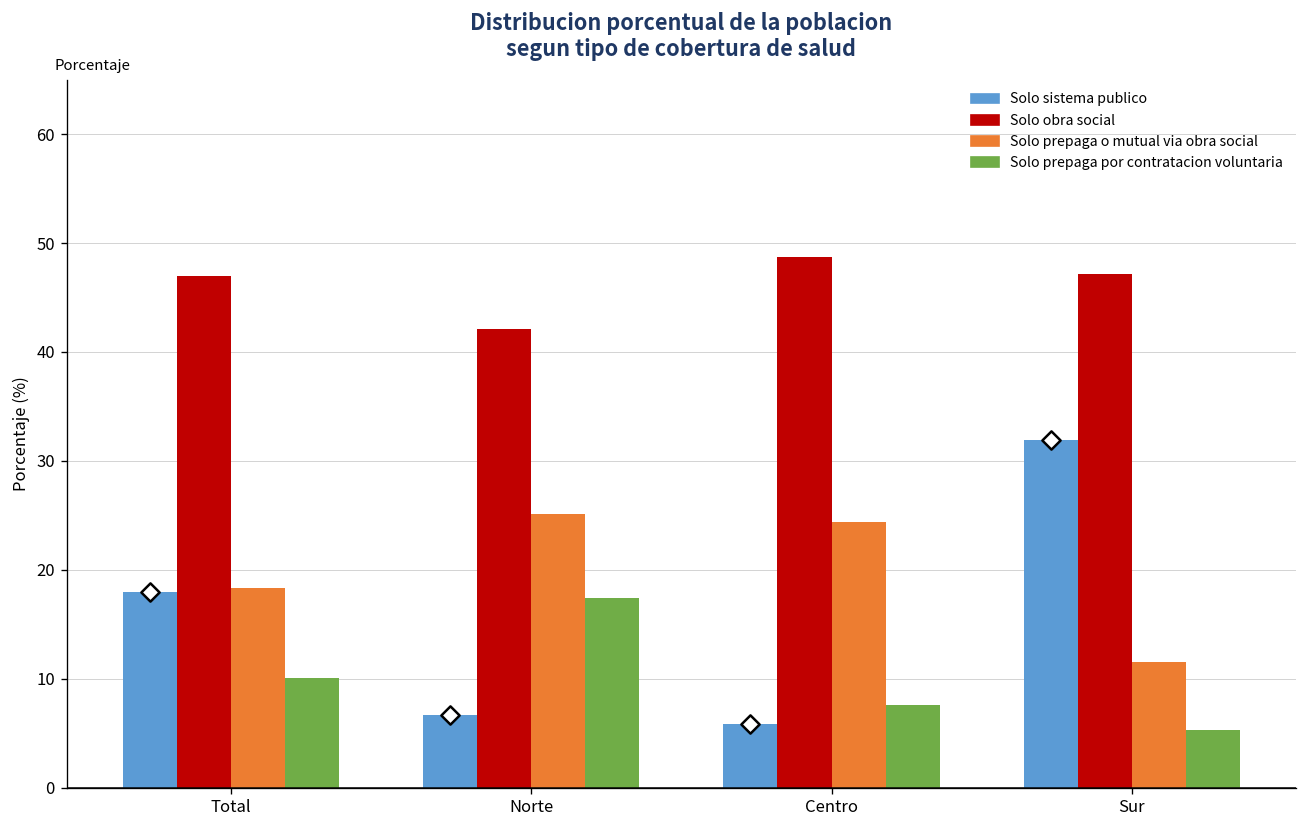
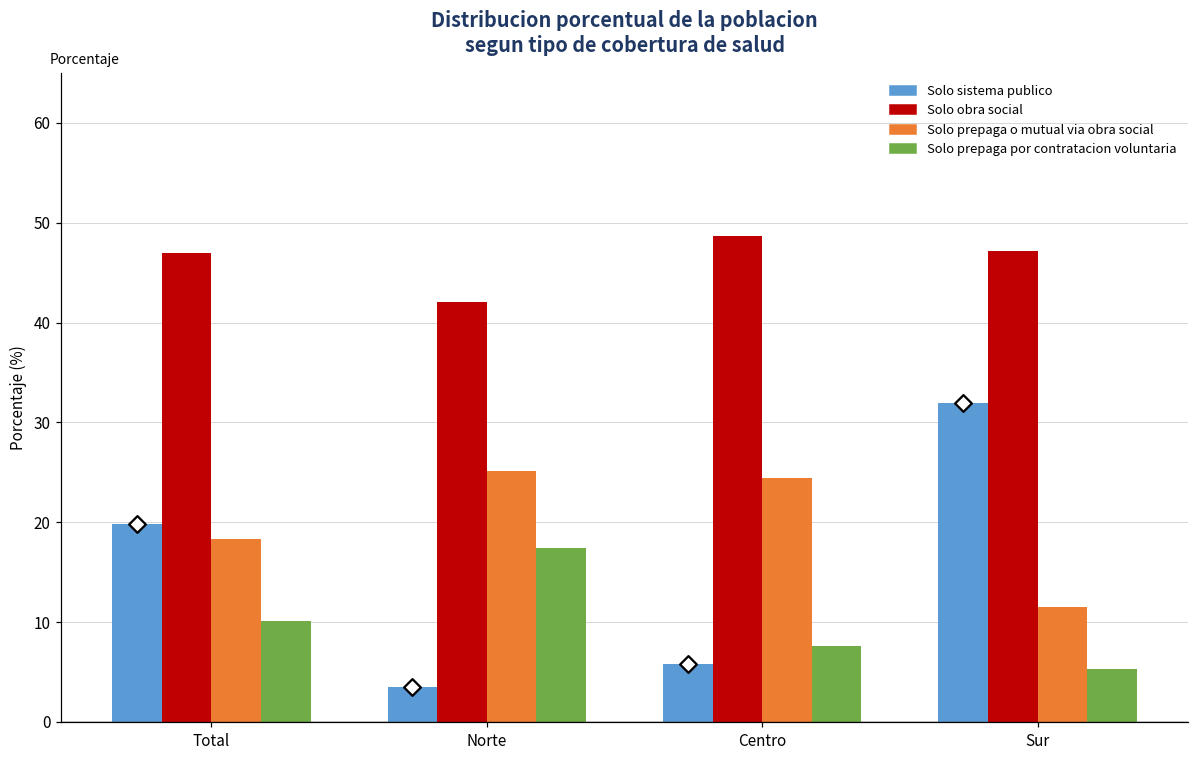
Solo sistema publico, Total: 18 -> 20
Solo sistema publico, Norte: 7 -> 4
